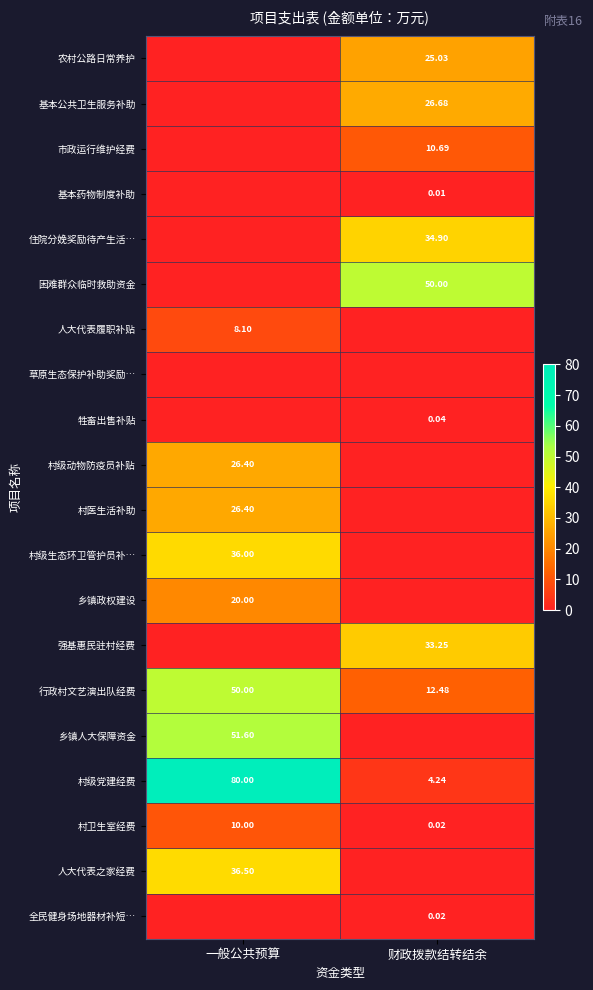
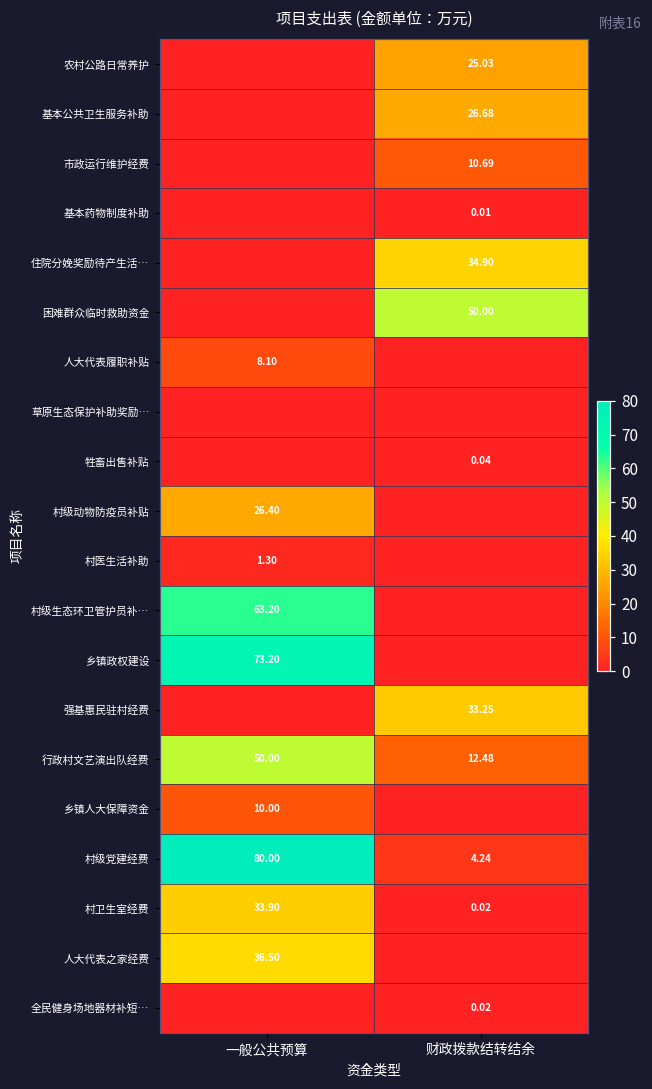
村医生活补助, 一般公共预算: 26.40 -> 1.30
村级生态环卫管护员补…, 一般公共预算: 36.00 -> 63.20
乡镇政权建设, 一般公共预算: 20.00 -> 73.20
乡镇人大保障资金, 一般公共预算: 51.60 -> 10.00
村卫生室经费, 一般公共预算: 10.00 -> 33.90
